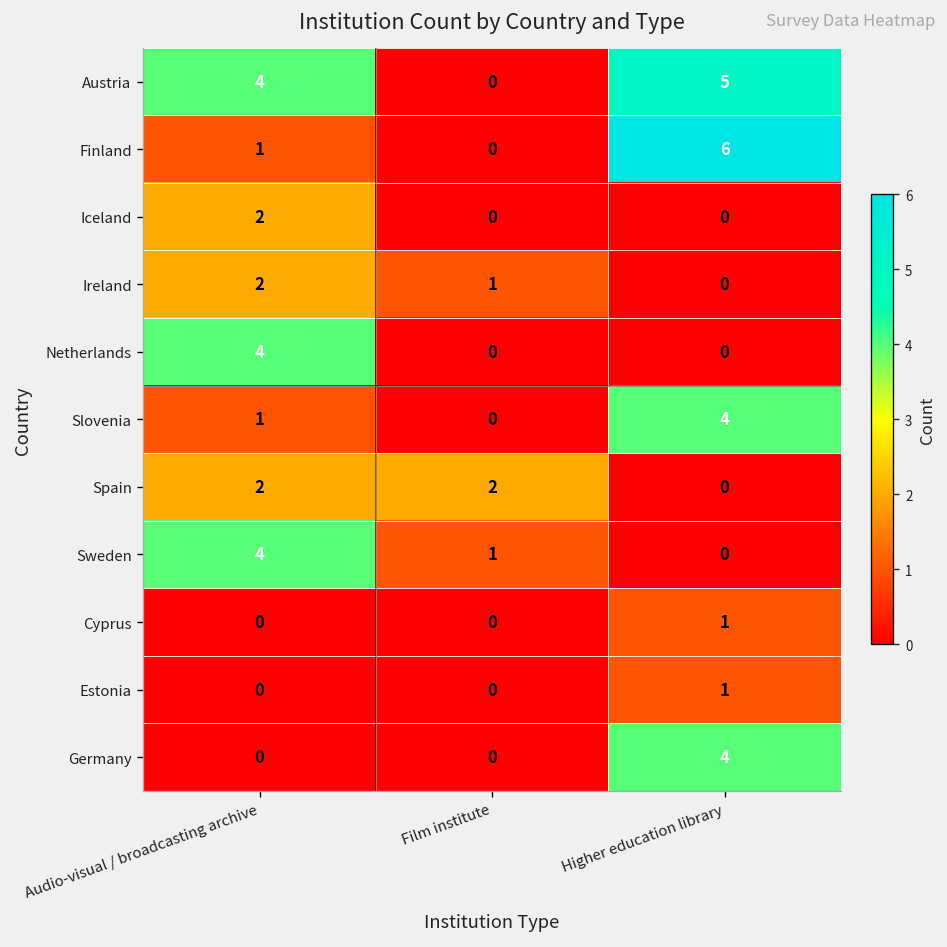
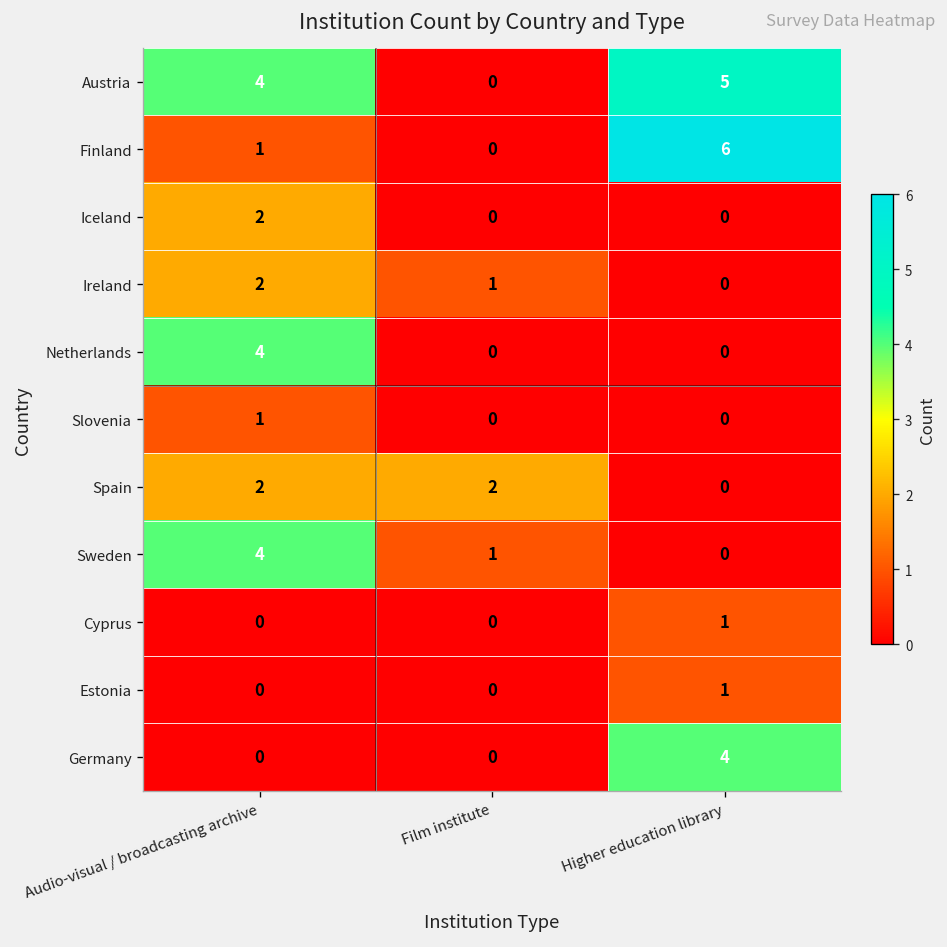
Slovenia, Higher education library: 4 -> 0
